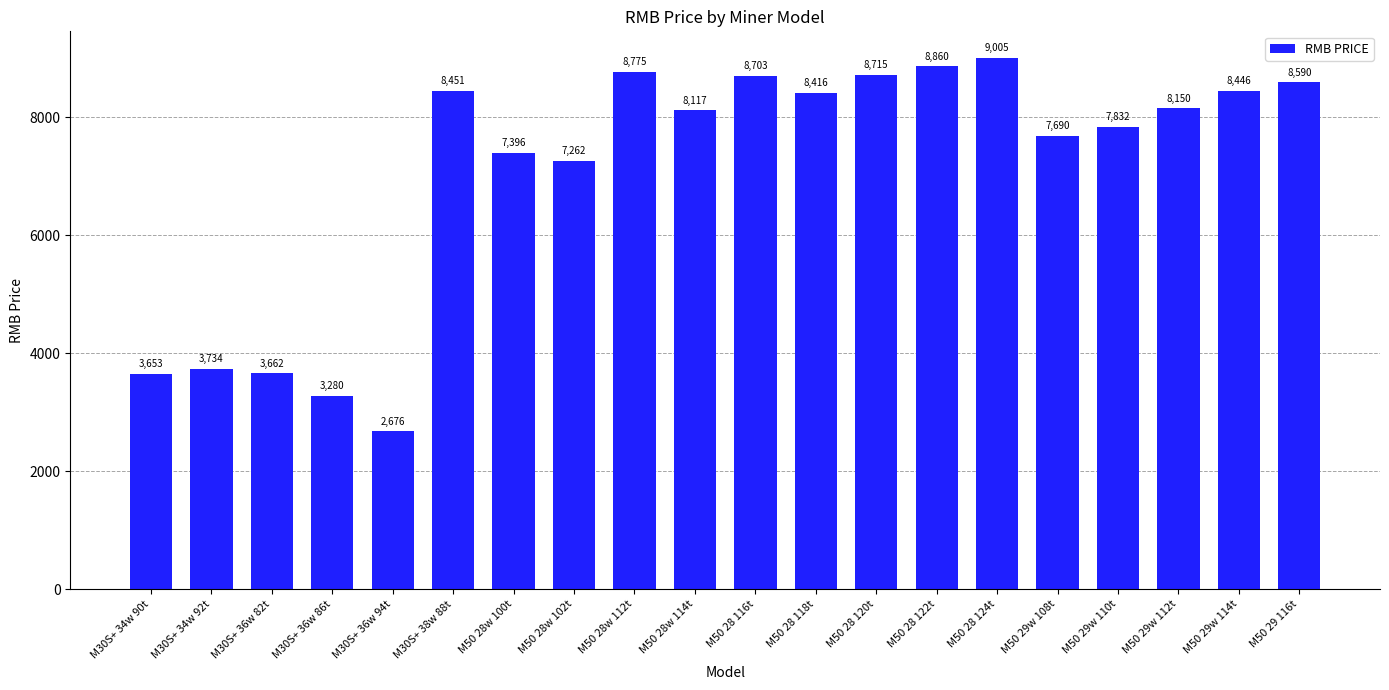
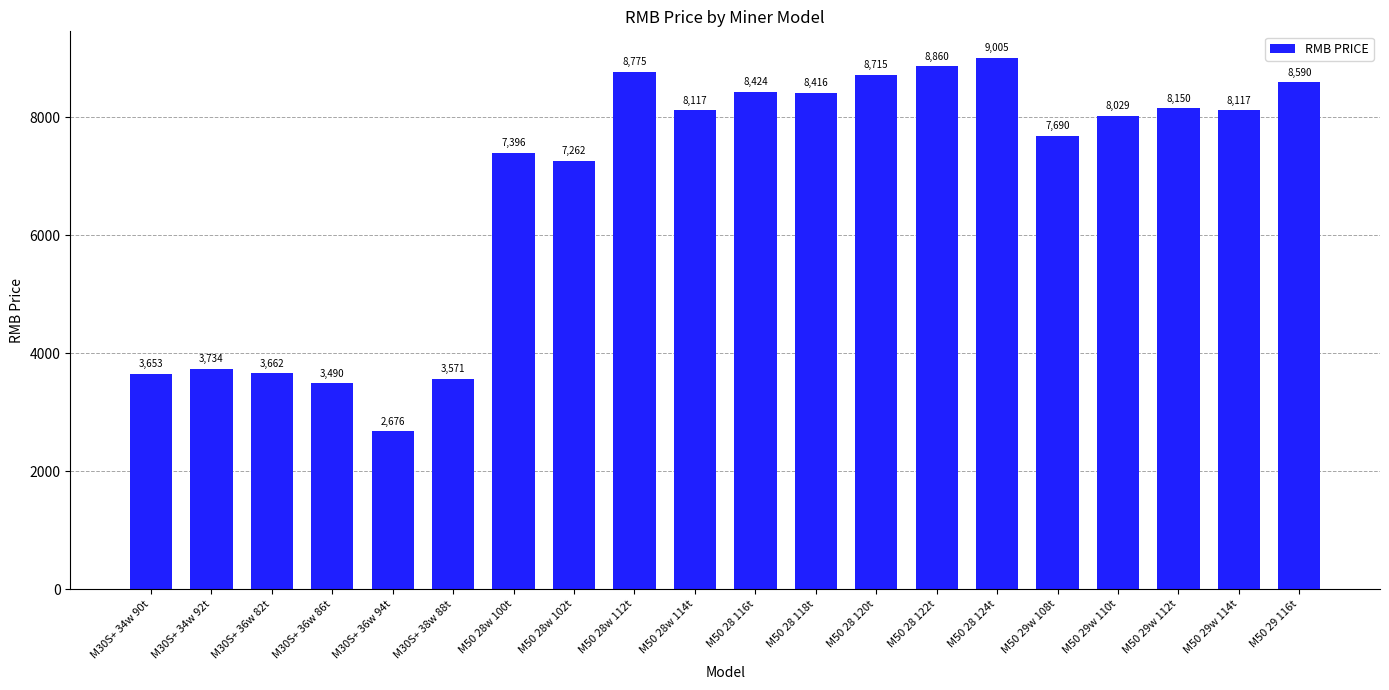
M30S+ 36w 86t: 3,280 -> 3,490
M30S+ 38w 88t: 8,451 -> 3,571
M50 28 116t: 8,703 -> 8,424
M50 29w 110t: 7,832 -> 8,029
M50 29w 114t: 8,446 -> 8,117
